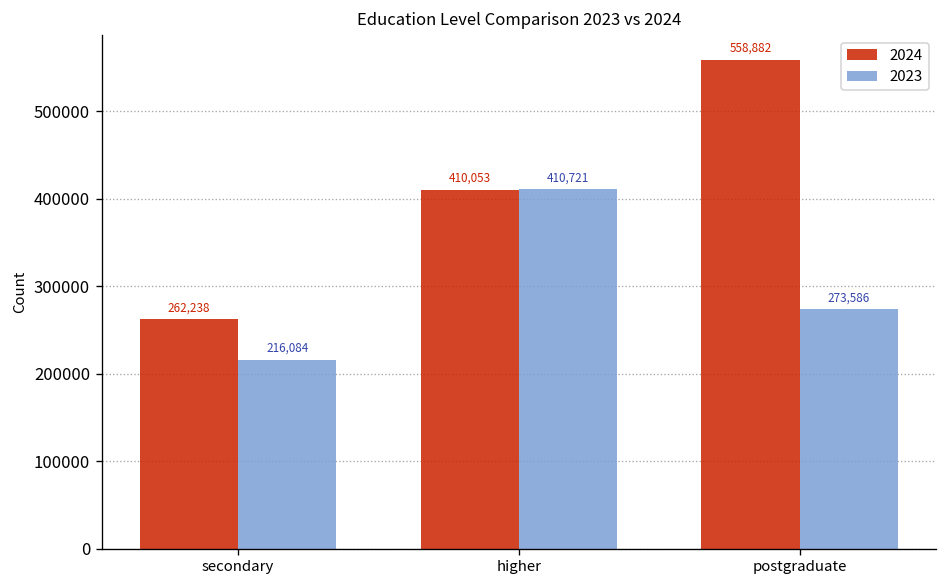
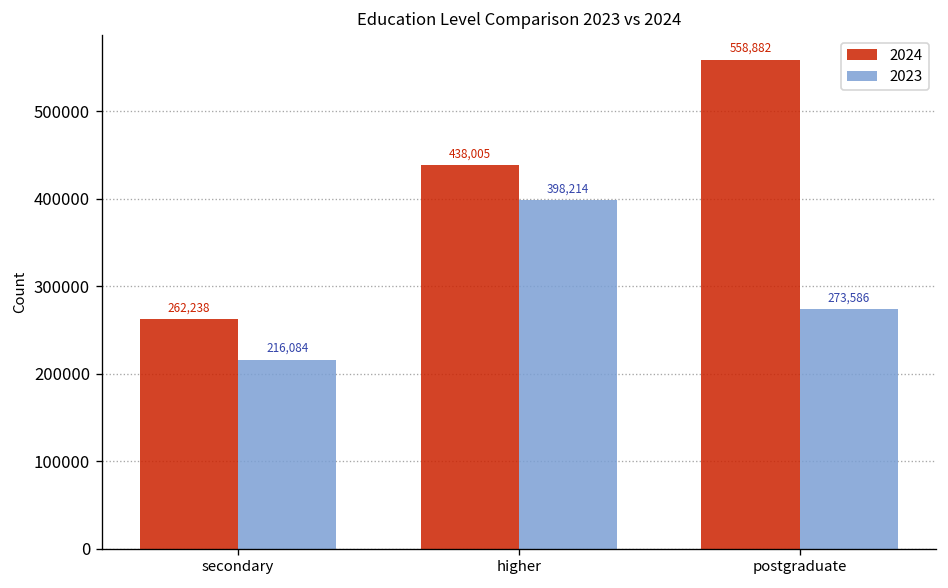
2024, higher: 410,053 -> 438,005
2023, higher: 410,721 -> 398,214
